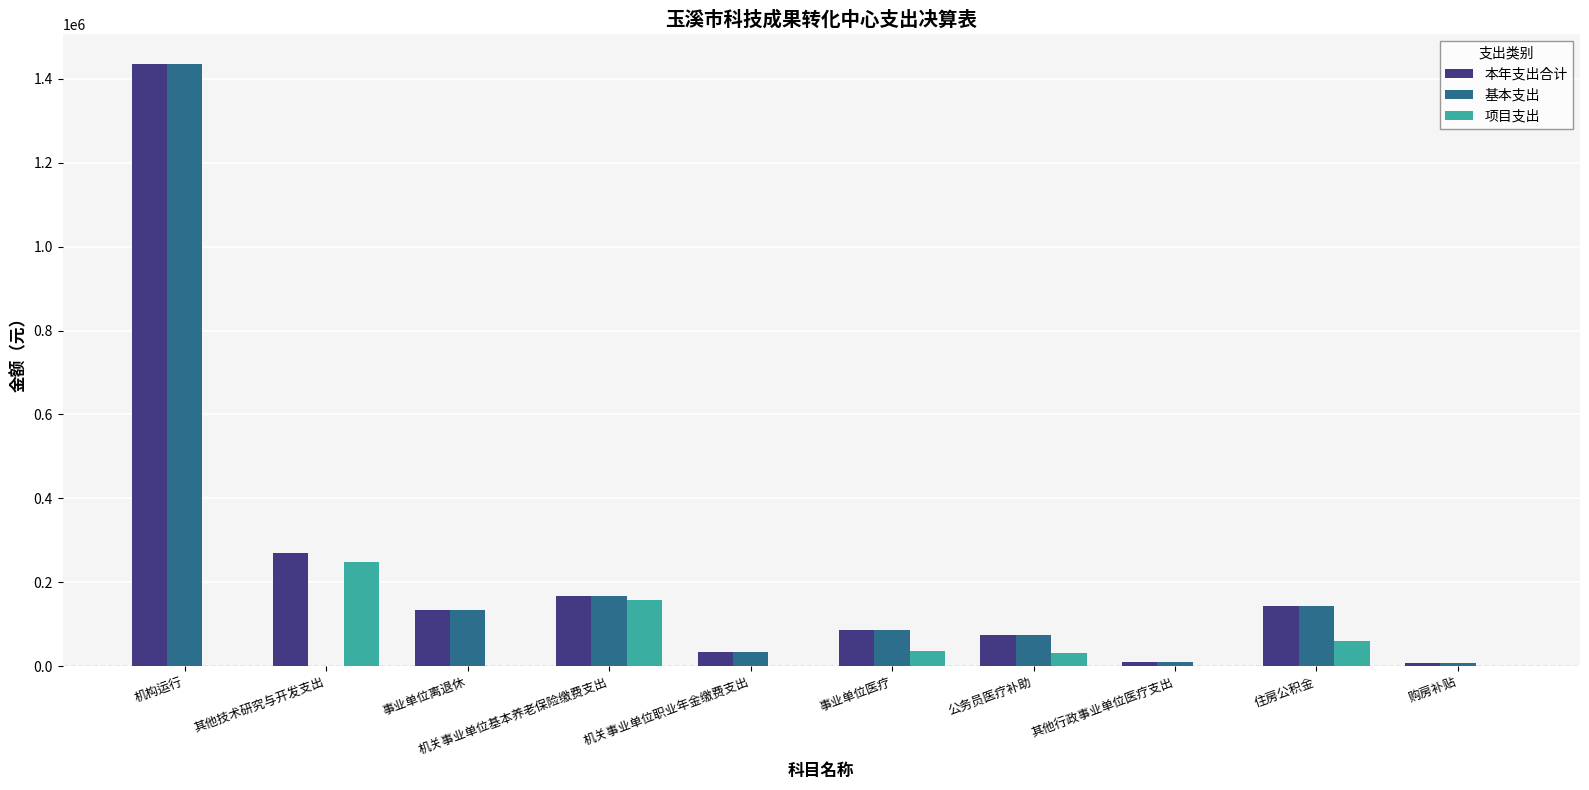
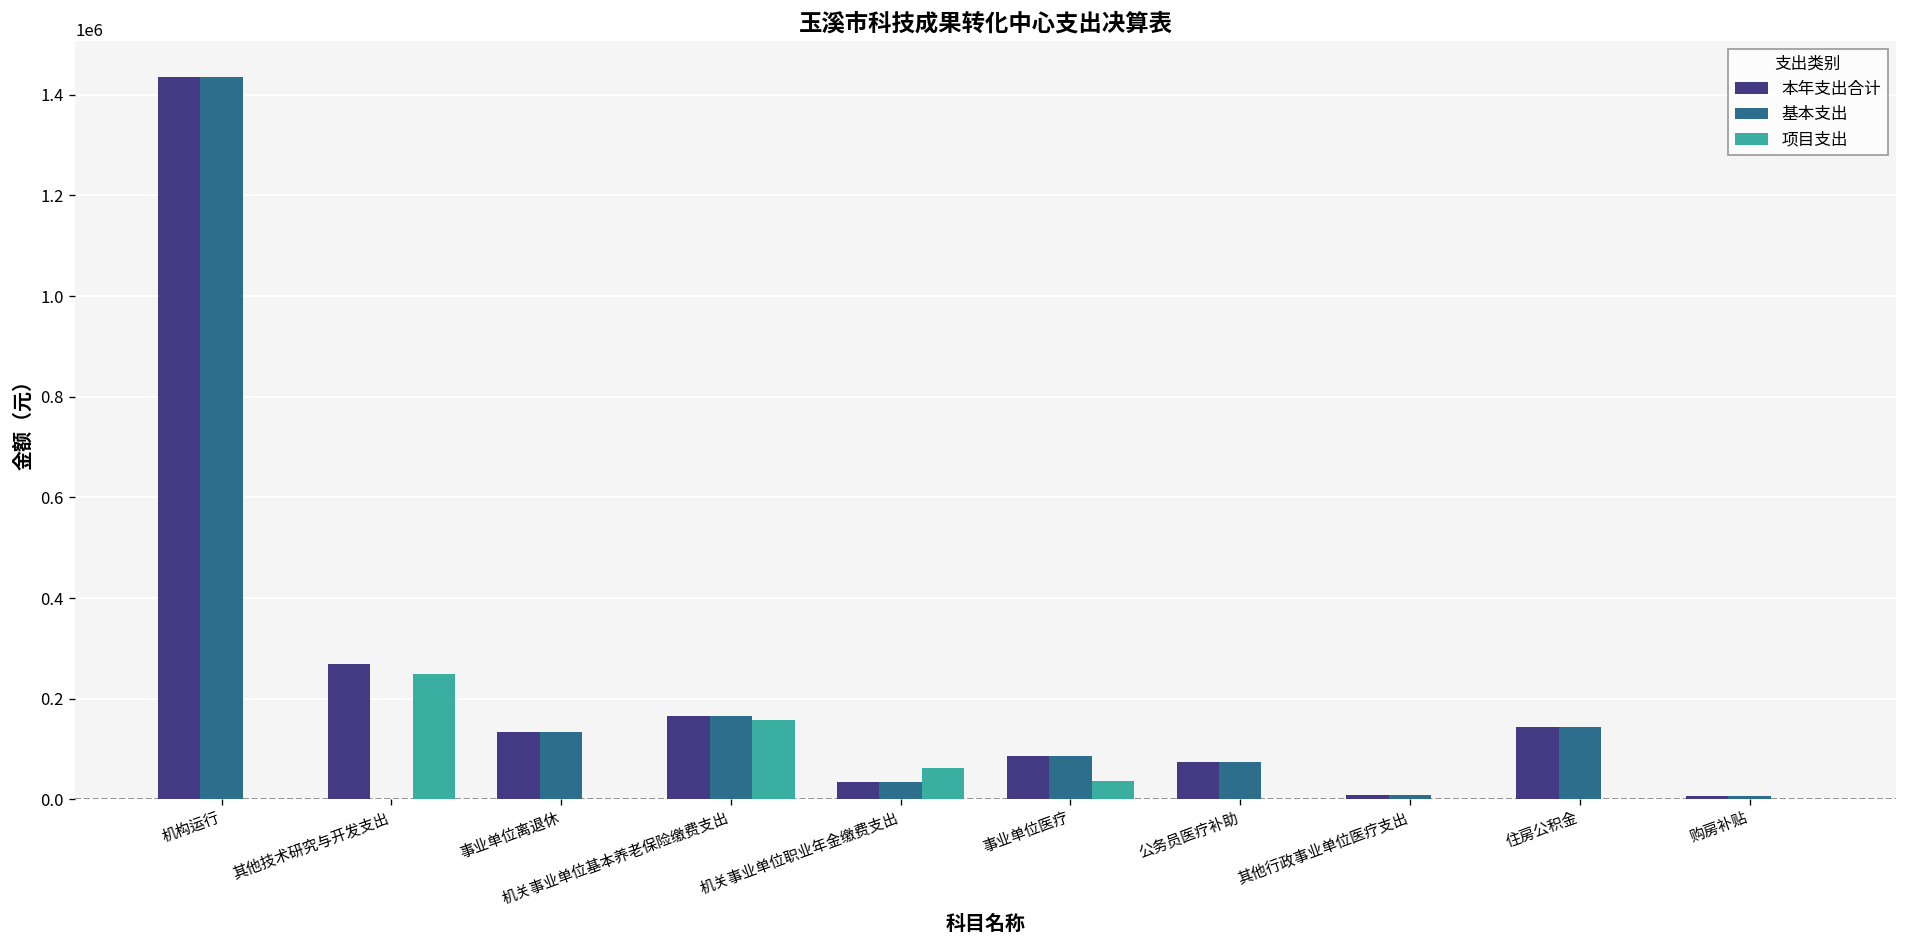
项目支出, 机关事业单位职业年金缴费支出: 0 -> 60000
项目支出, 公务员医疗补助: 30000 -> 0
项目支出, 住房公积金: 60000 -> 0
